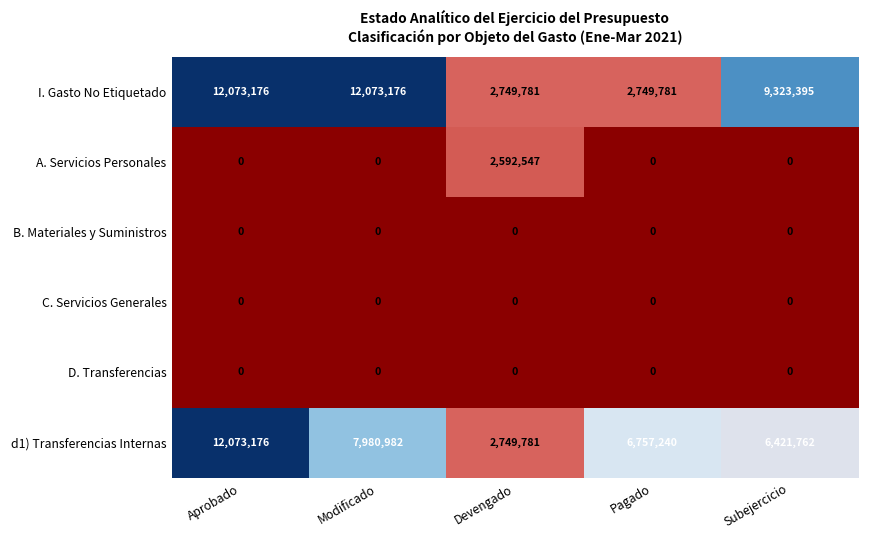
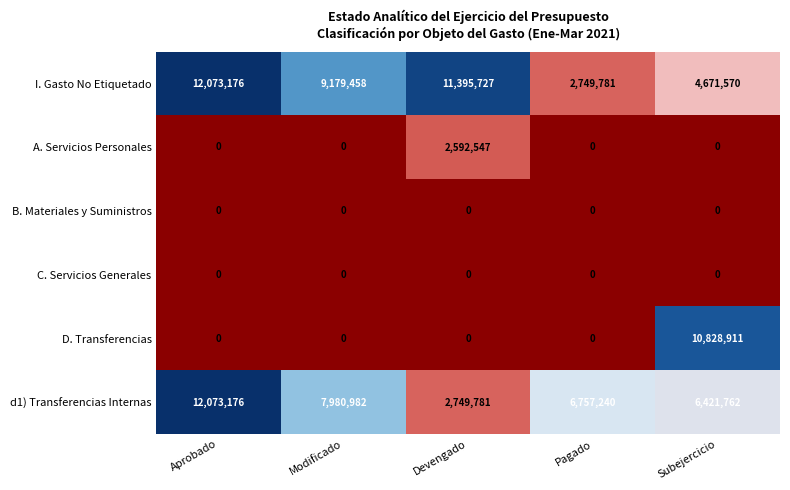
I. Gasto No Etiquetado, Modificado: 12,073,176 -> 9,179,458
I. Gasto No Etiquetado, Devengado: 2,749,781 -> 11,395,727
I. Gasto No Etiquetado, Subejercicio: 9,323,395 -> 4,671,570
D. Transferencias, Subejercicio: 0 -> 10,828,911
